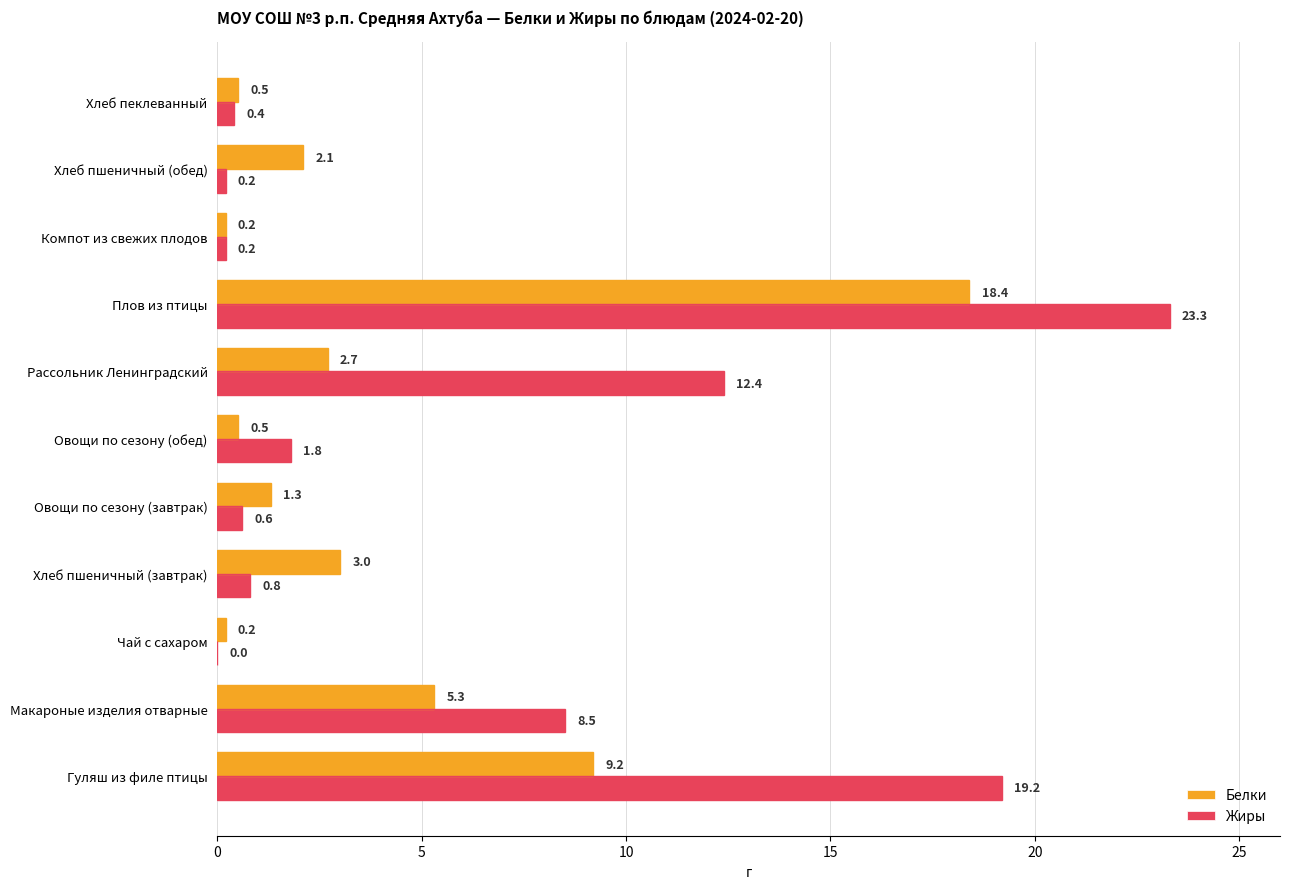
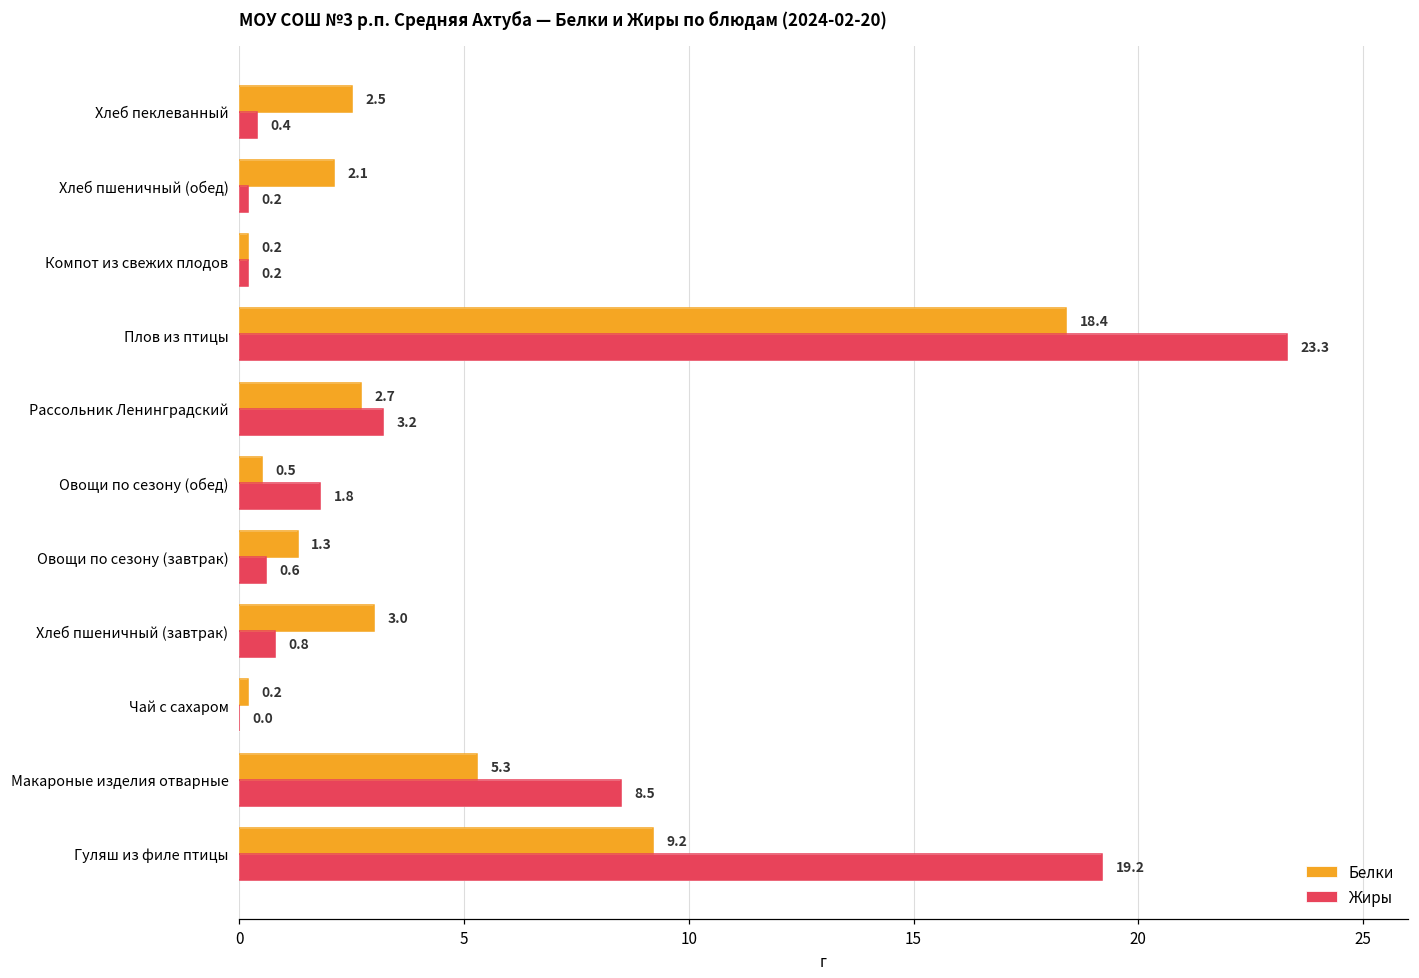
Белки, Хлеб пеклеванный: 0.5 -> 2.5
Жиры, Рассольник Ленинградский: 12.4 -> 3.2
